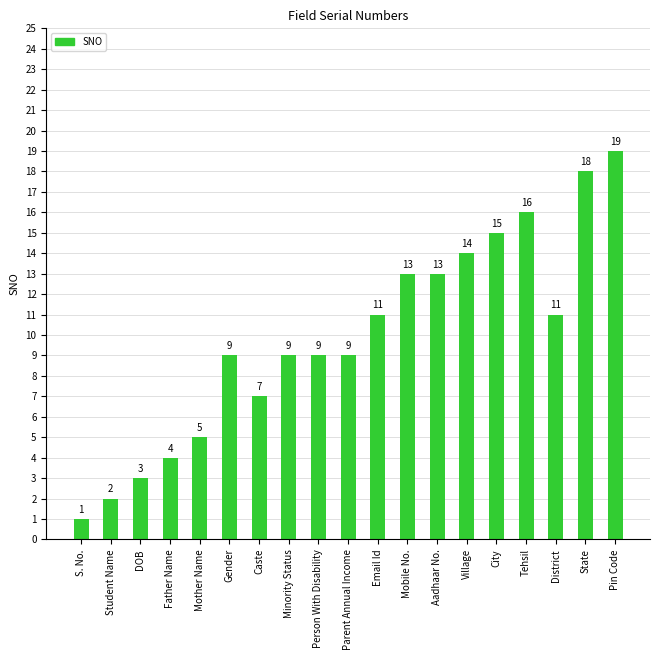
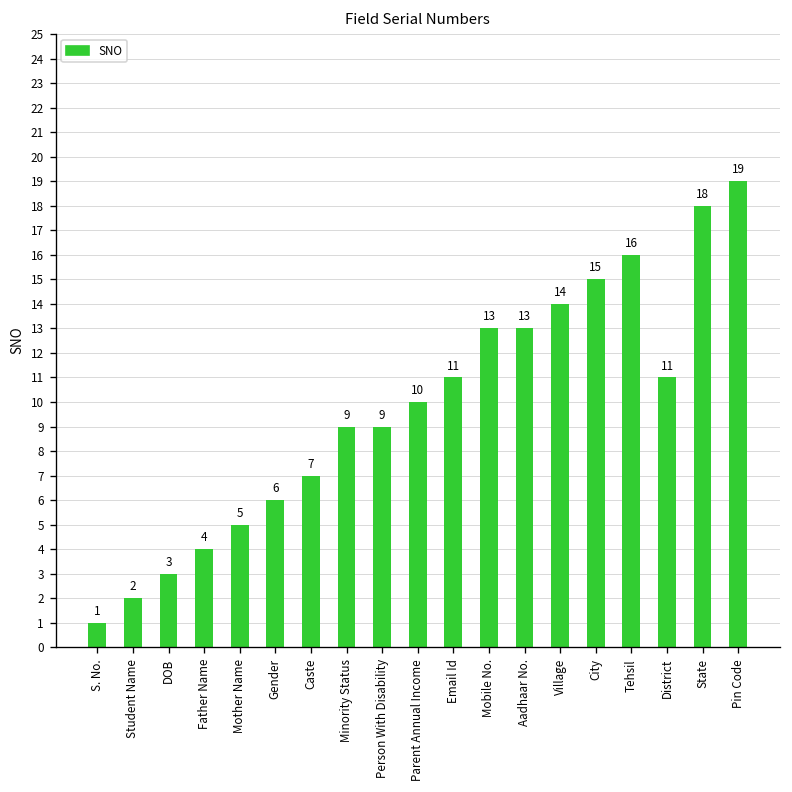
Gender: 9 -> 6
Parent Annual Income: 9 -> 10
